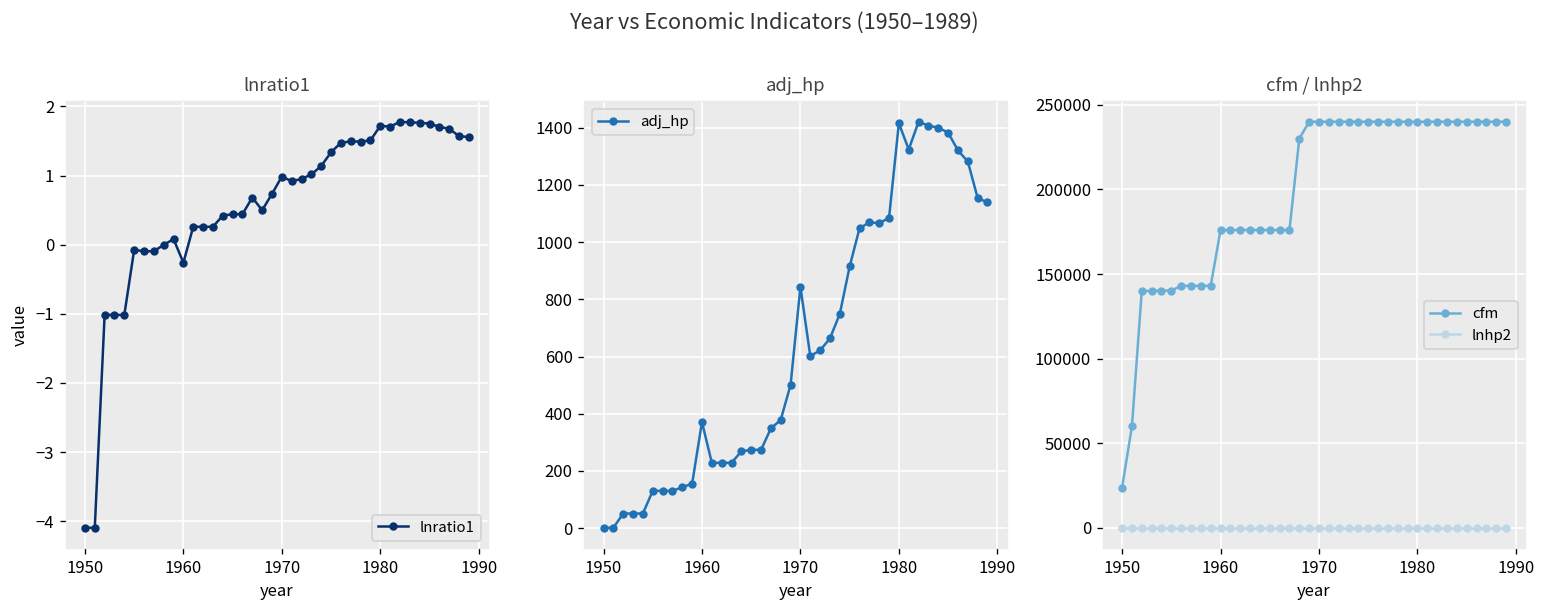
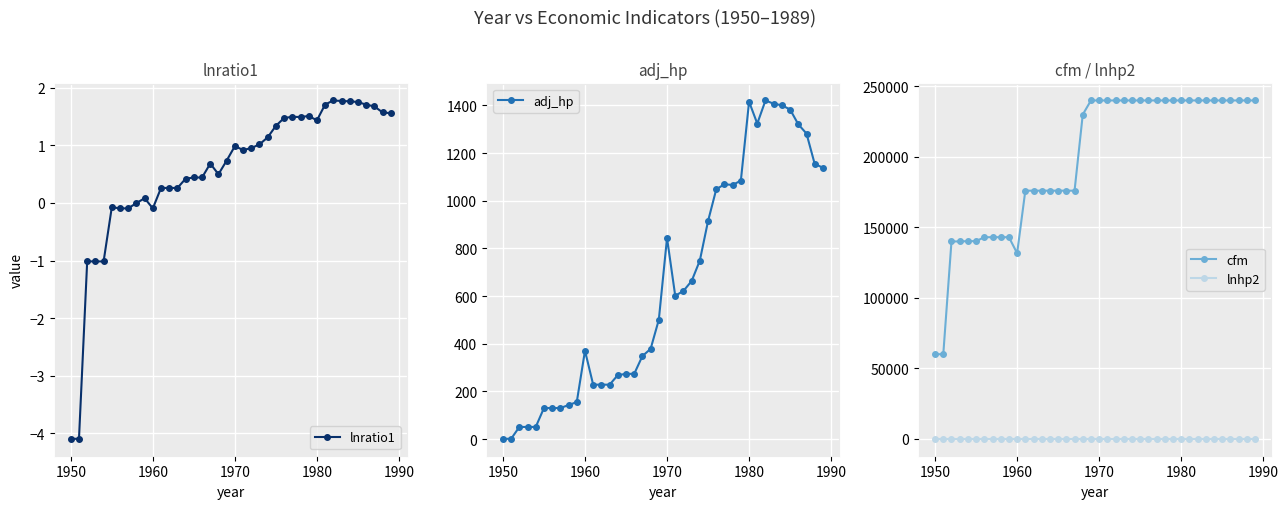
lnratio1, 1960: -0.3 -> -0.1
lnratio1, 1980: 1.7 -> 1.4
cfm / lnhp2, cfm, 1950: 24000 -> 60000
cfm / lnhp2, cfm, 1960: 176000 -> 132000
